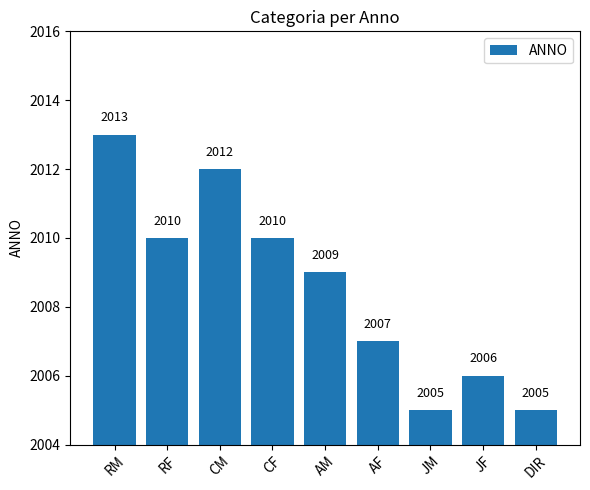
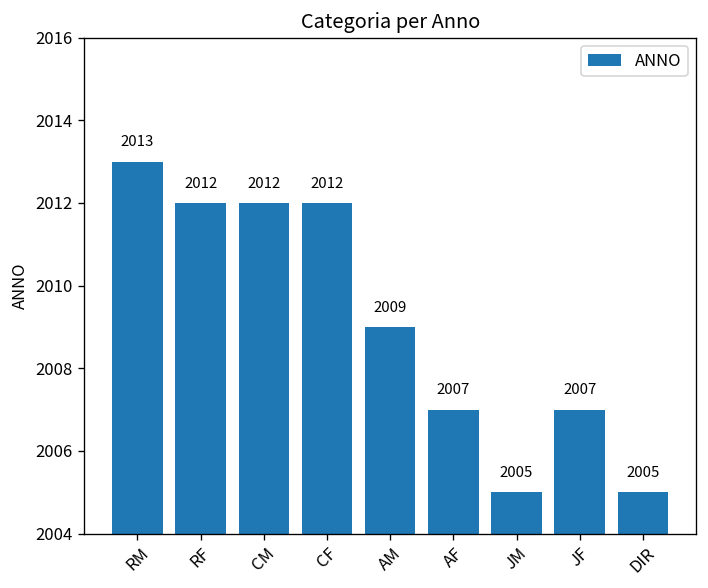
RF: 2010 -> 2012
CF: 2010 -> 2012
JF: 2006 -> 2007
